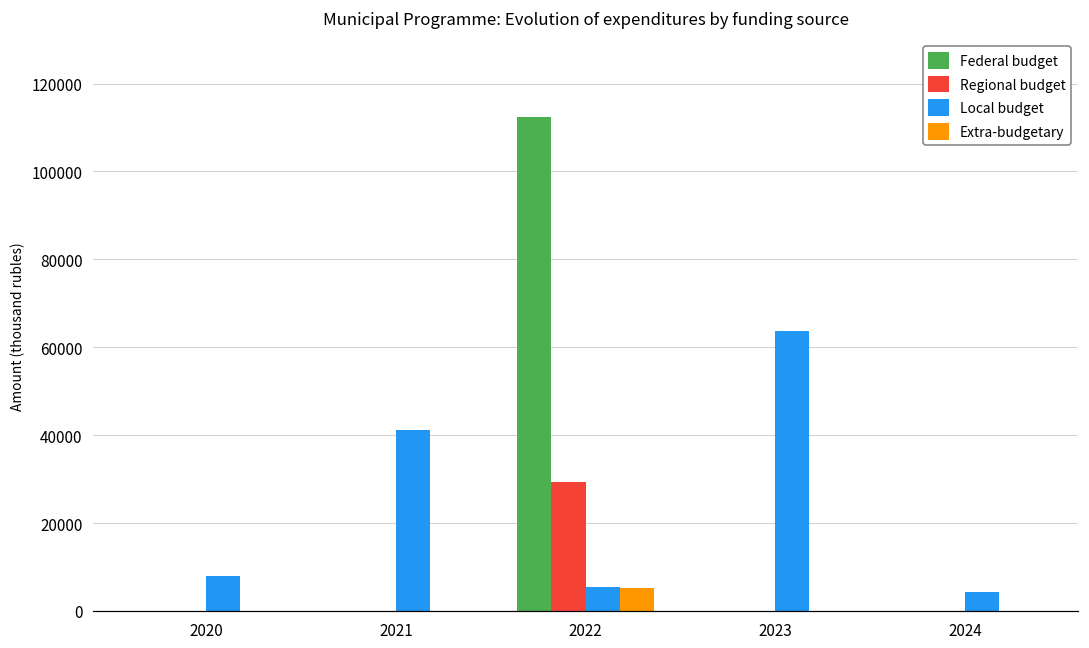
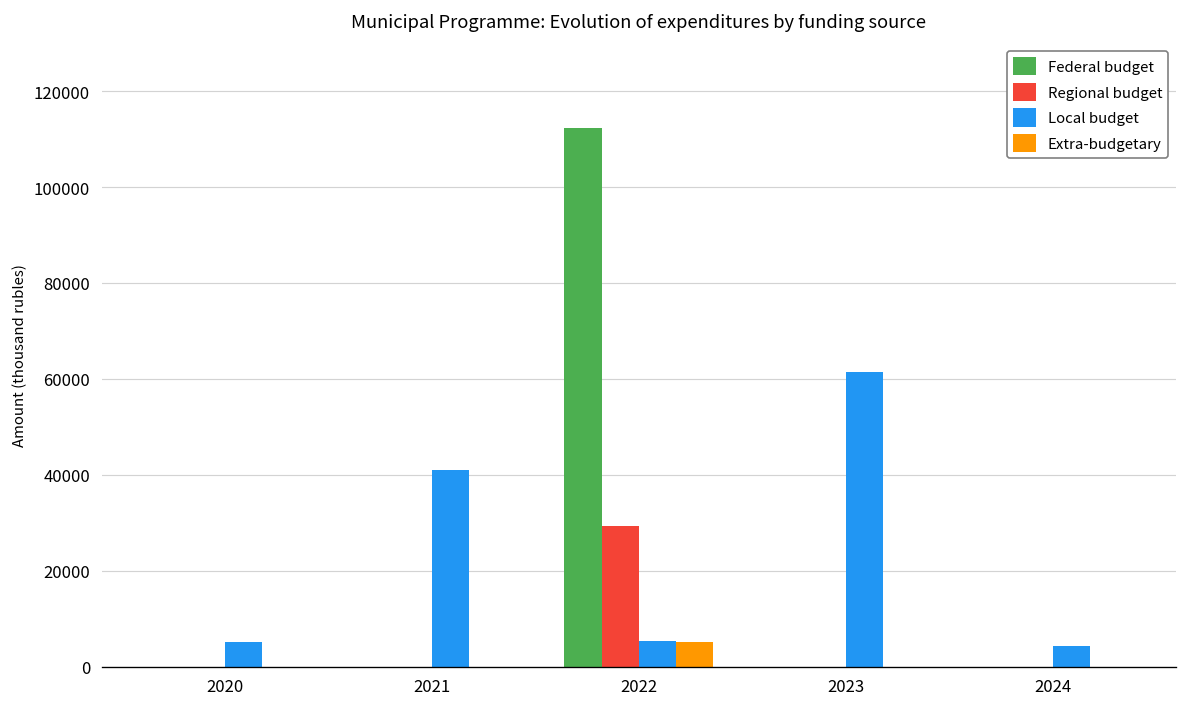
Local budget, 2020: 8000 -> 5000
Local budget, 2023: 64000 -> 61000
